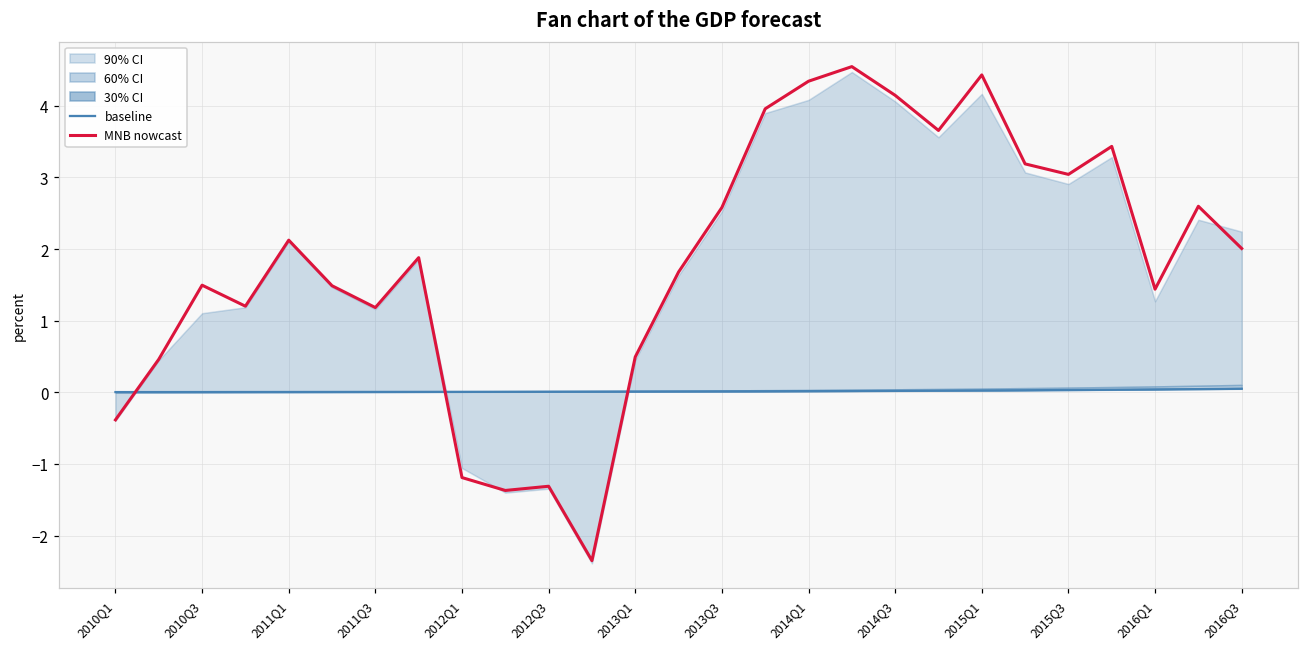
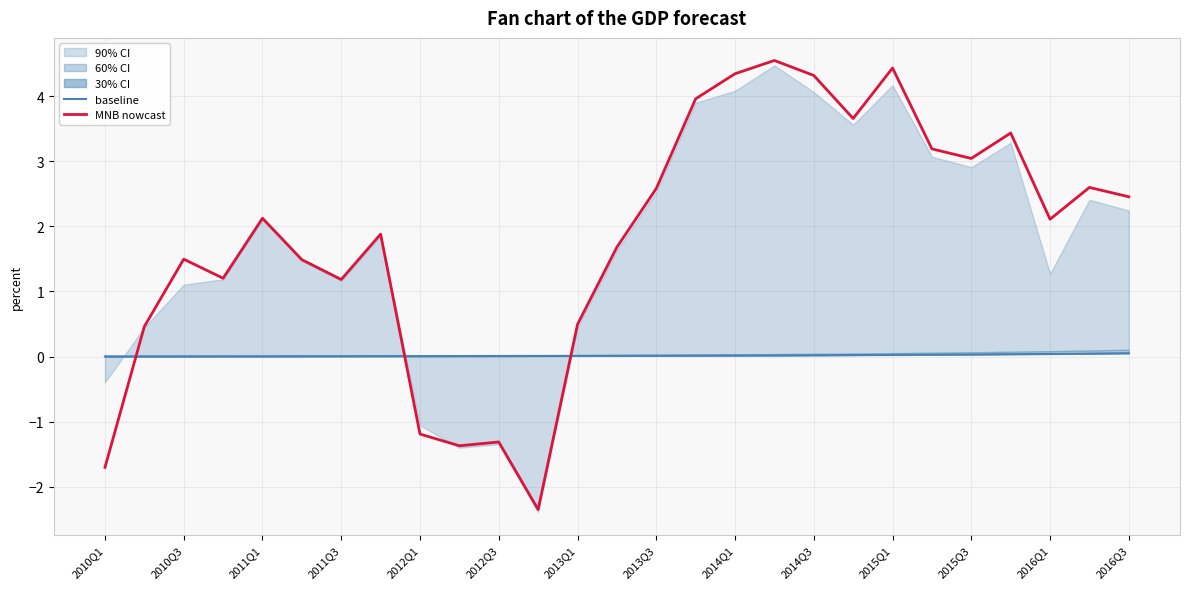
MNB nowcast, 2010Q1: -0.4 -> -1.7
MNB nowcast, 2014Q3: 4.1 -> 4.3
MNB nowcast, 2016Q1: 1.4 -> 2.1
MNB nowcast, 2016Q3: 2.0 -> 2.5
